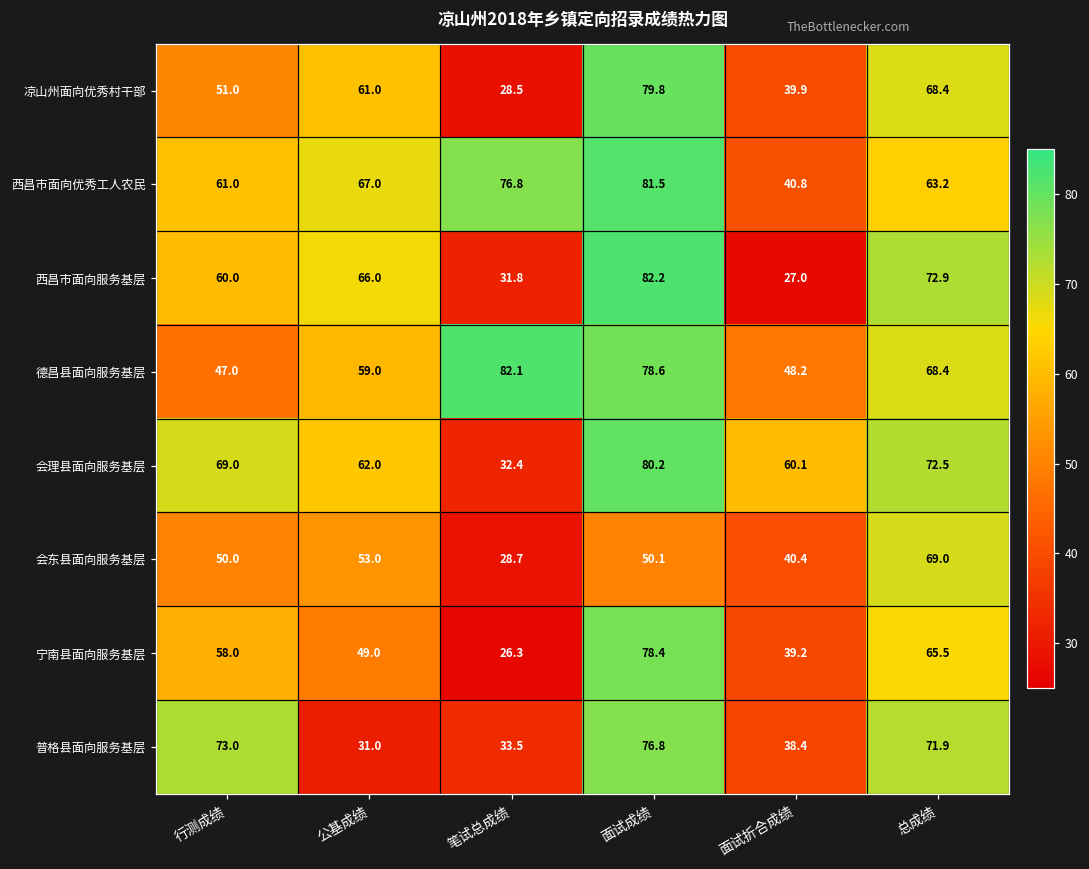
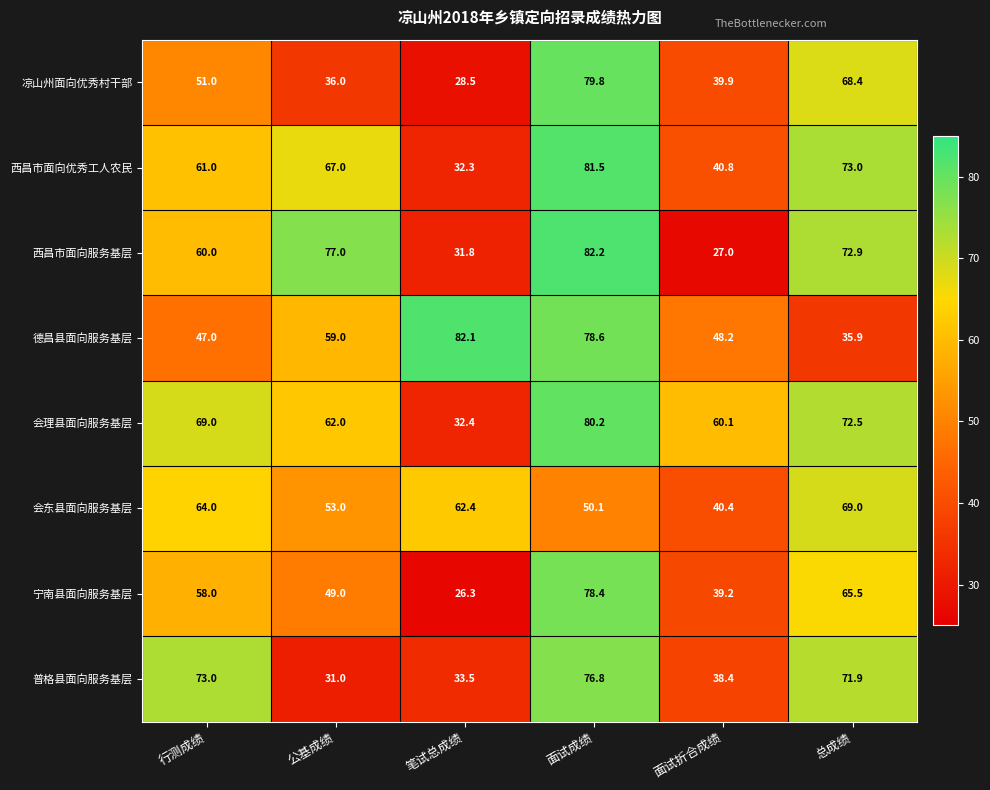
凉山州面向优秀村干部, 公基成绩: 61.0 -> 36.0
西昌市面向优秀工人农民, 笔试总成绩: 76.8 -> 32.3
西昌市面向优秀工人农民, 总成绩: 63.2 -> 73.0
西昌市面向服务基层, 公基成绩: 66.0 -> 77.0
德昌县面向服务基层, 总成绩: 68.4 -> 35.9
会东县面向服务基层, 行测成绩: 50.0 -> 64.0
会东县面向服务基层, 笔试总成绩: 28.7 -> 62.4
